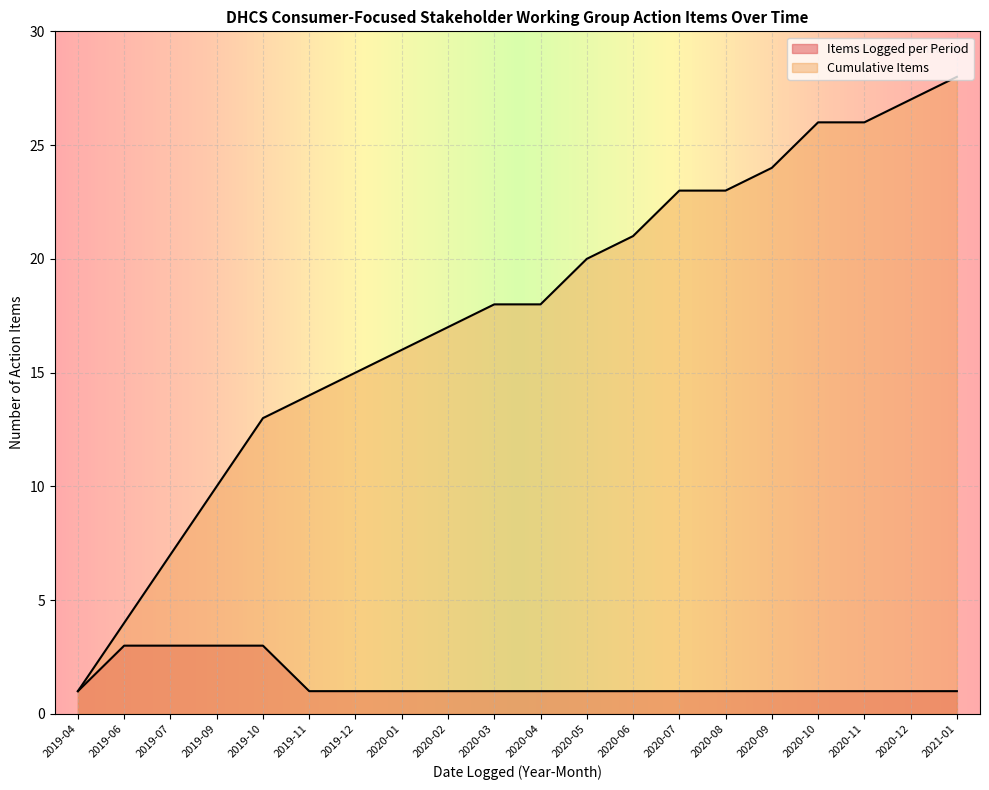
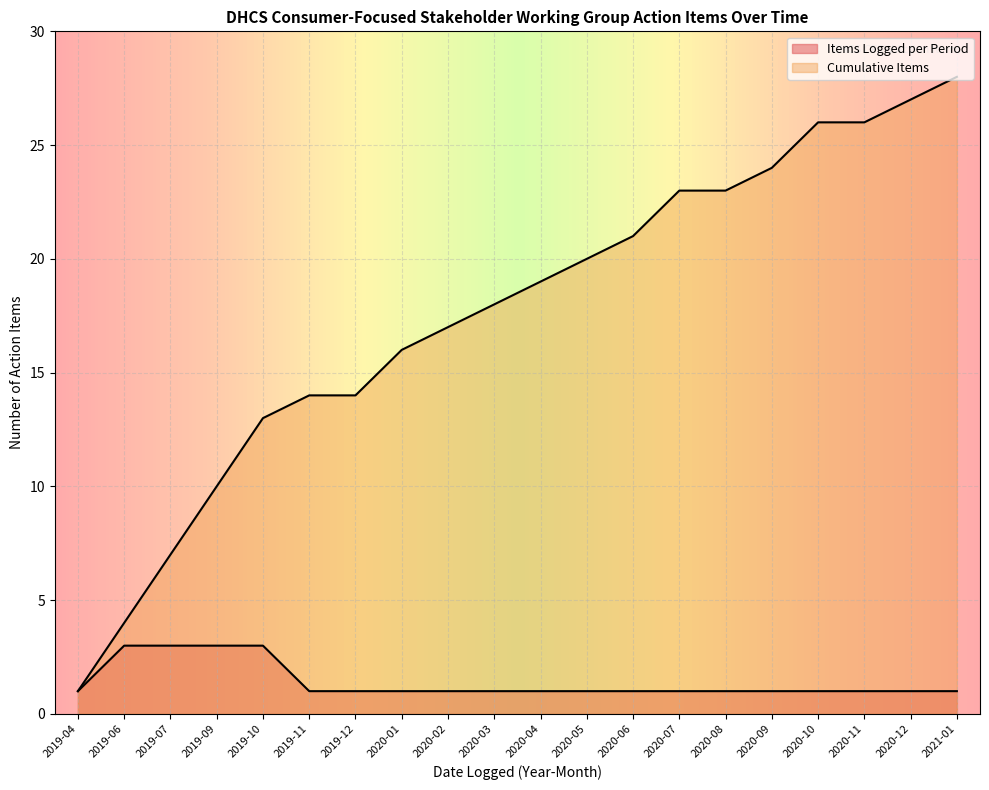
Cumulative Items, 2019-12: 15 -> 14
Cumulative Items, 2020-04: 18 -> 19
